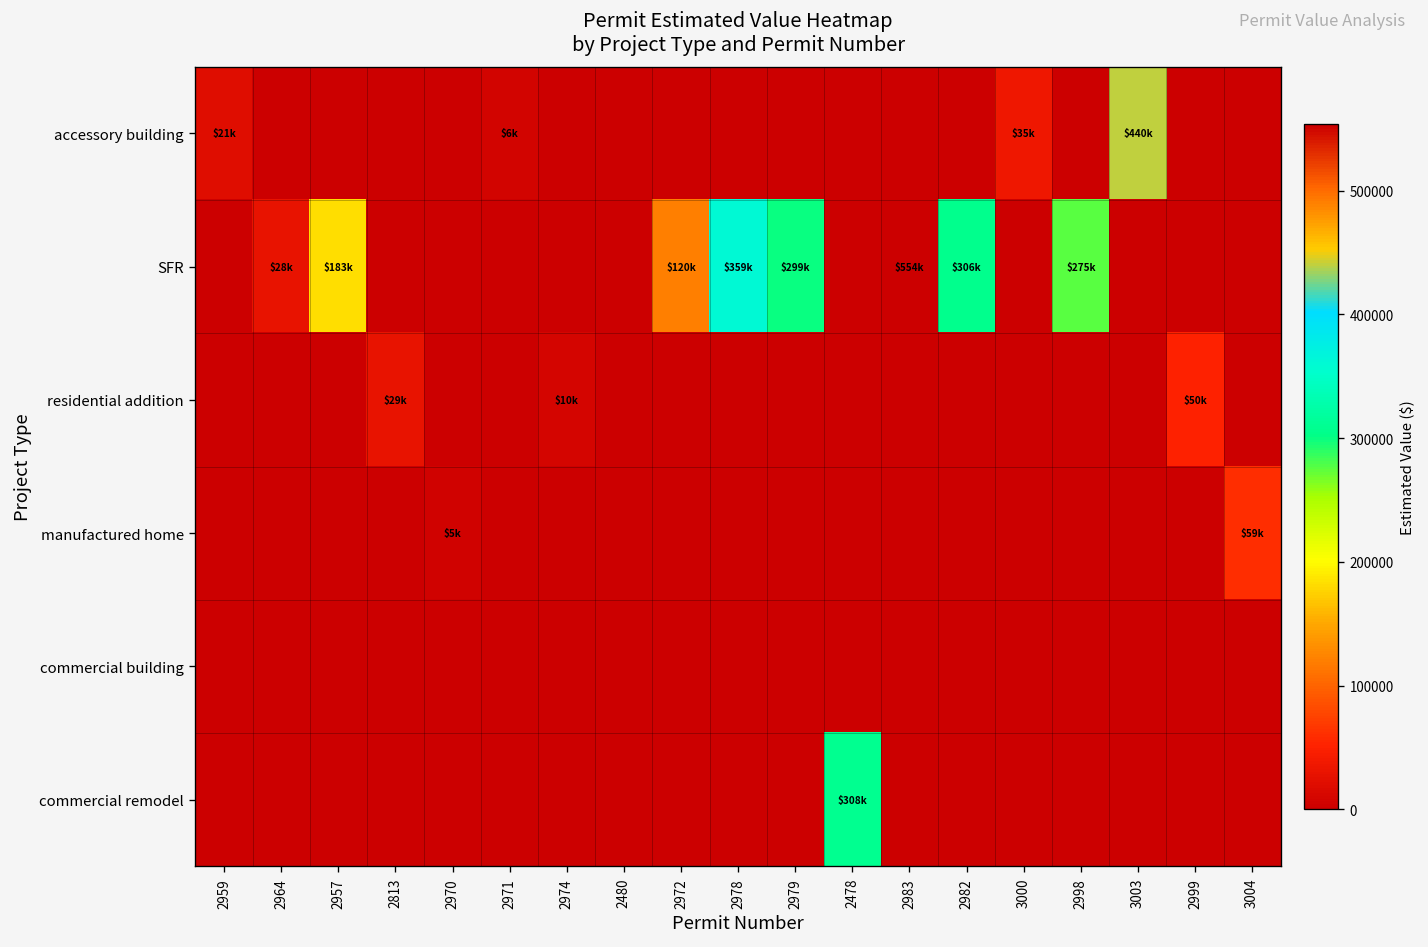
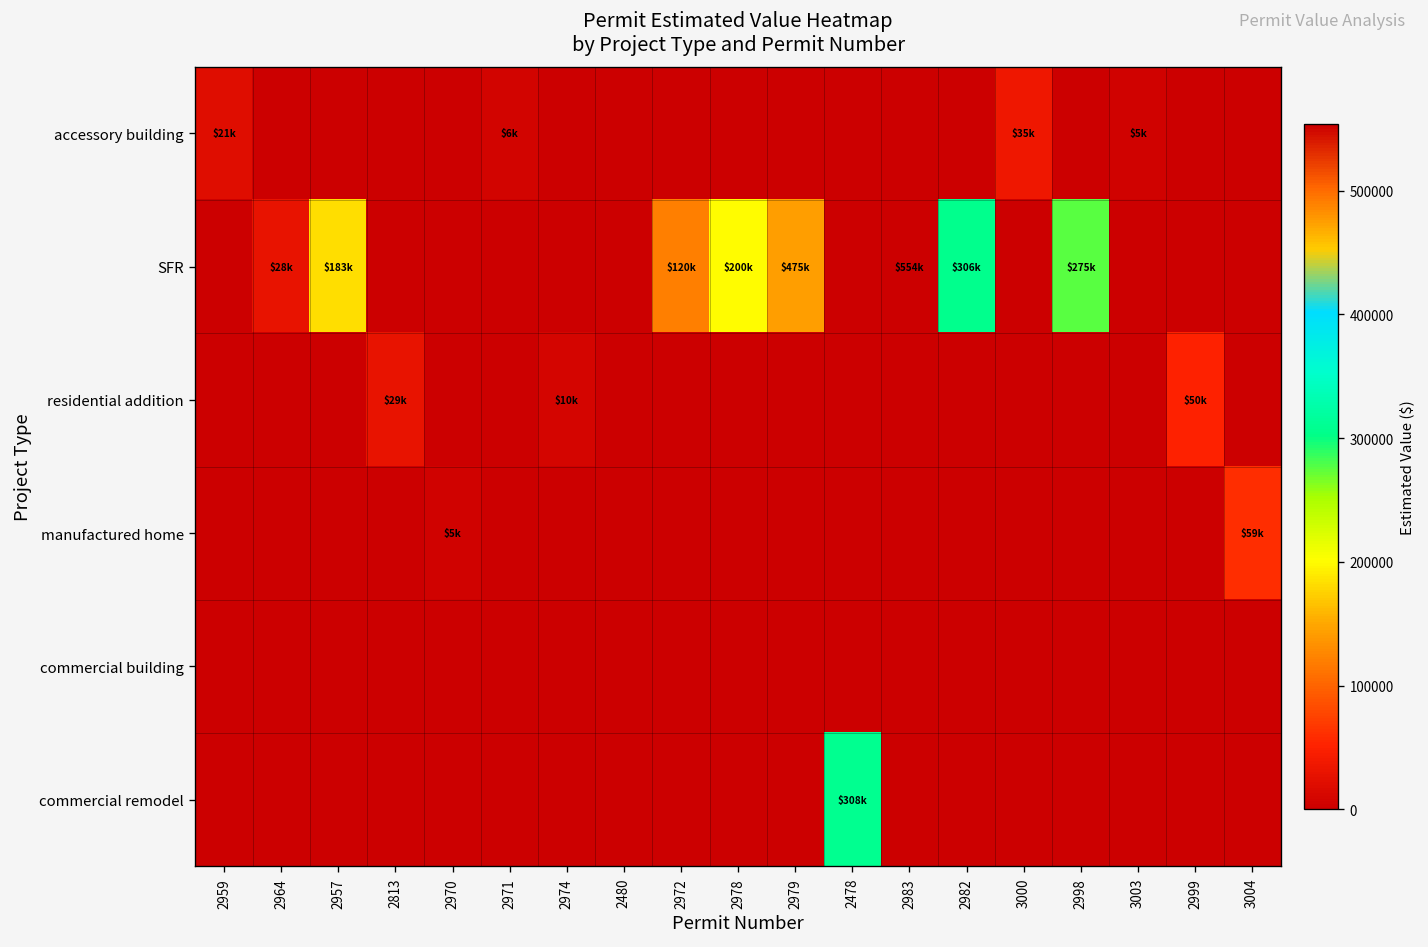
accessory building, 3003: $440k -> $5k
SFR, 2978: $359k -> $200k
SFR, 2979: $299k -> $475k
